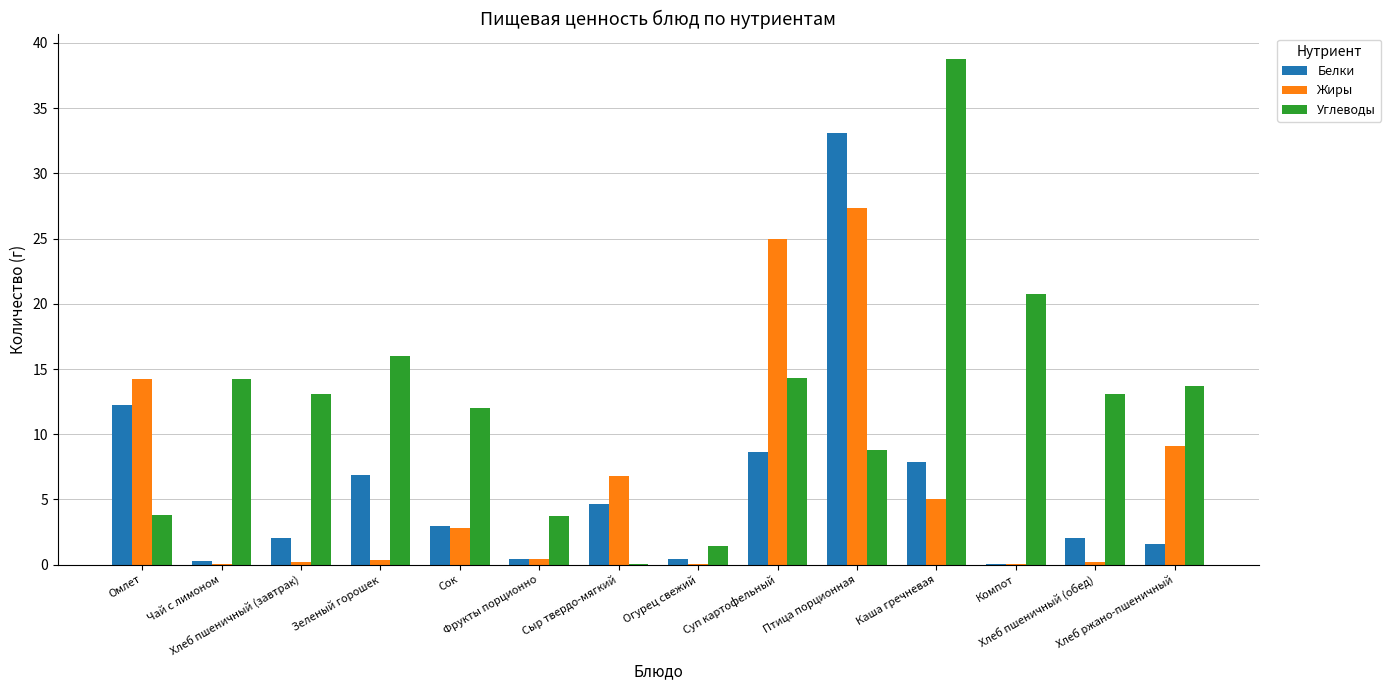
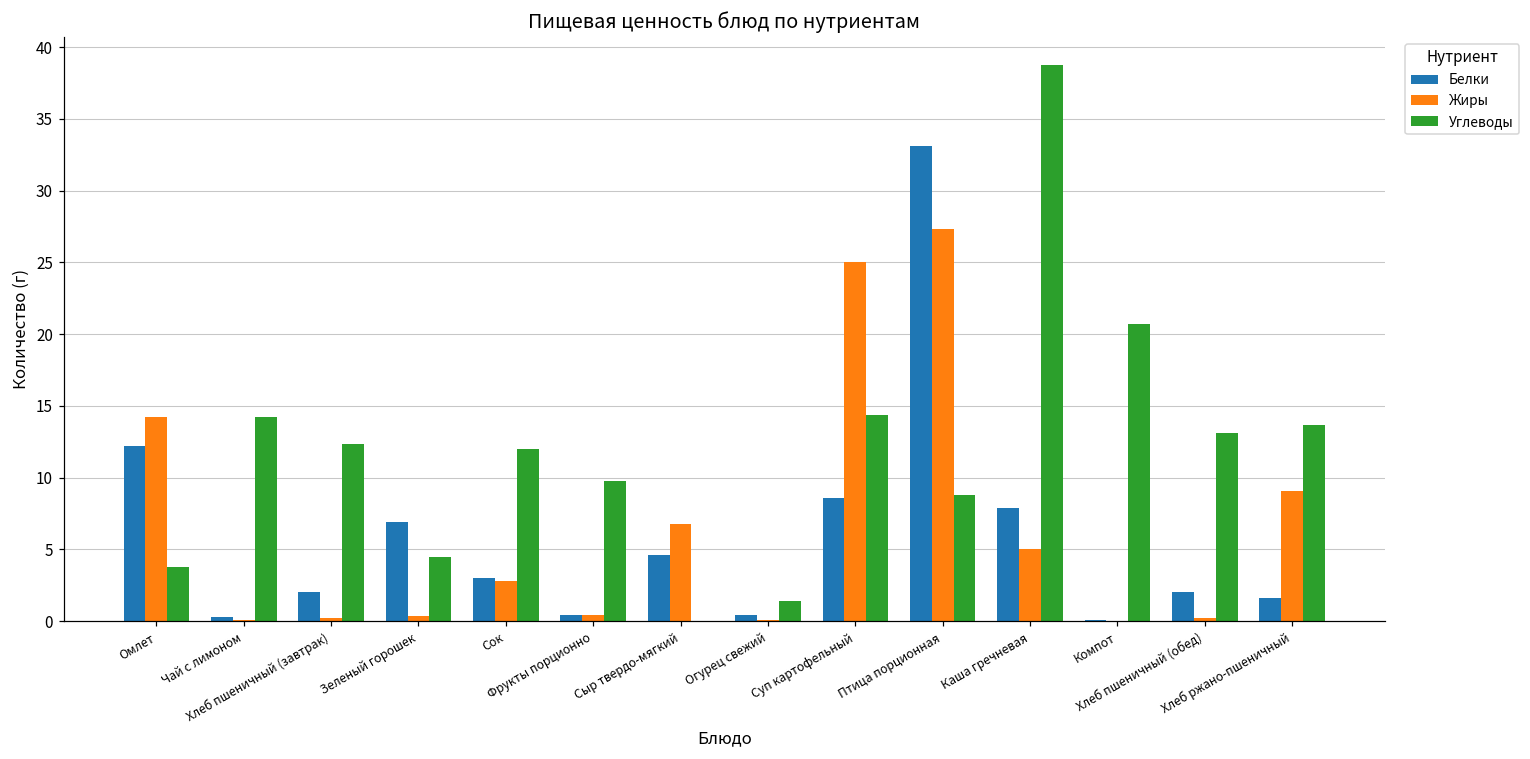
Углеводы, Хлеб пшеничный (завтрак): 13.1 -> 12.4
Углеводы, Зеленый горошек: 16.0 -> 4.5
Углеводы, Фрукты порционно: 3.7 -> 9.8
